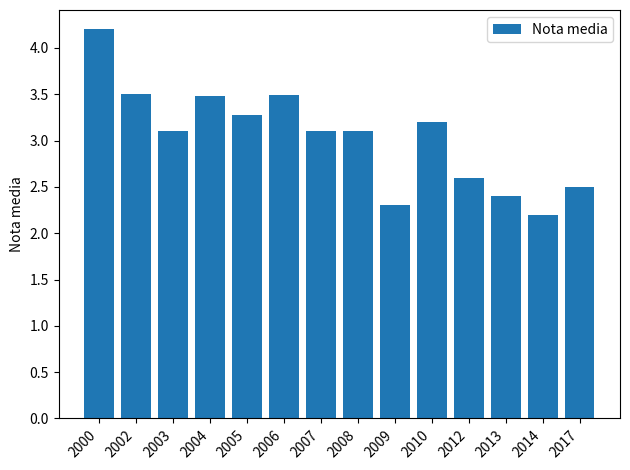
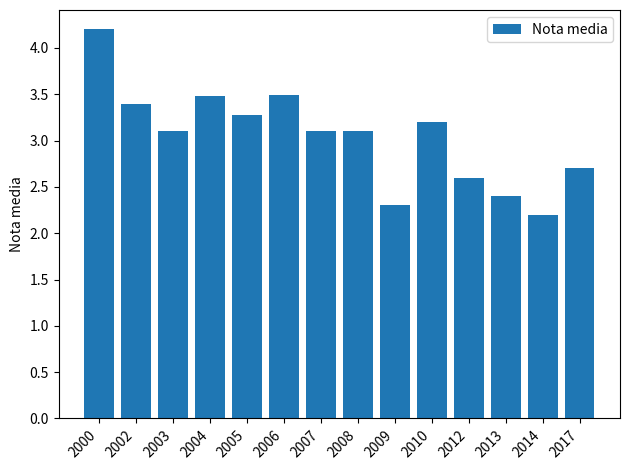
2002: 3.5 -> 3.4
2017: 2.5 -> 2.7
